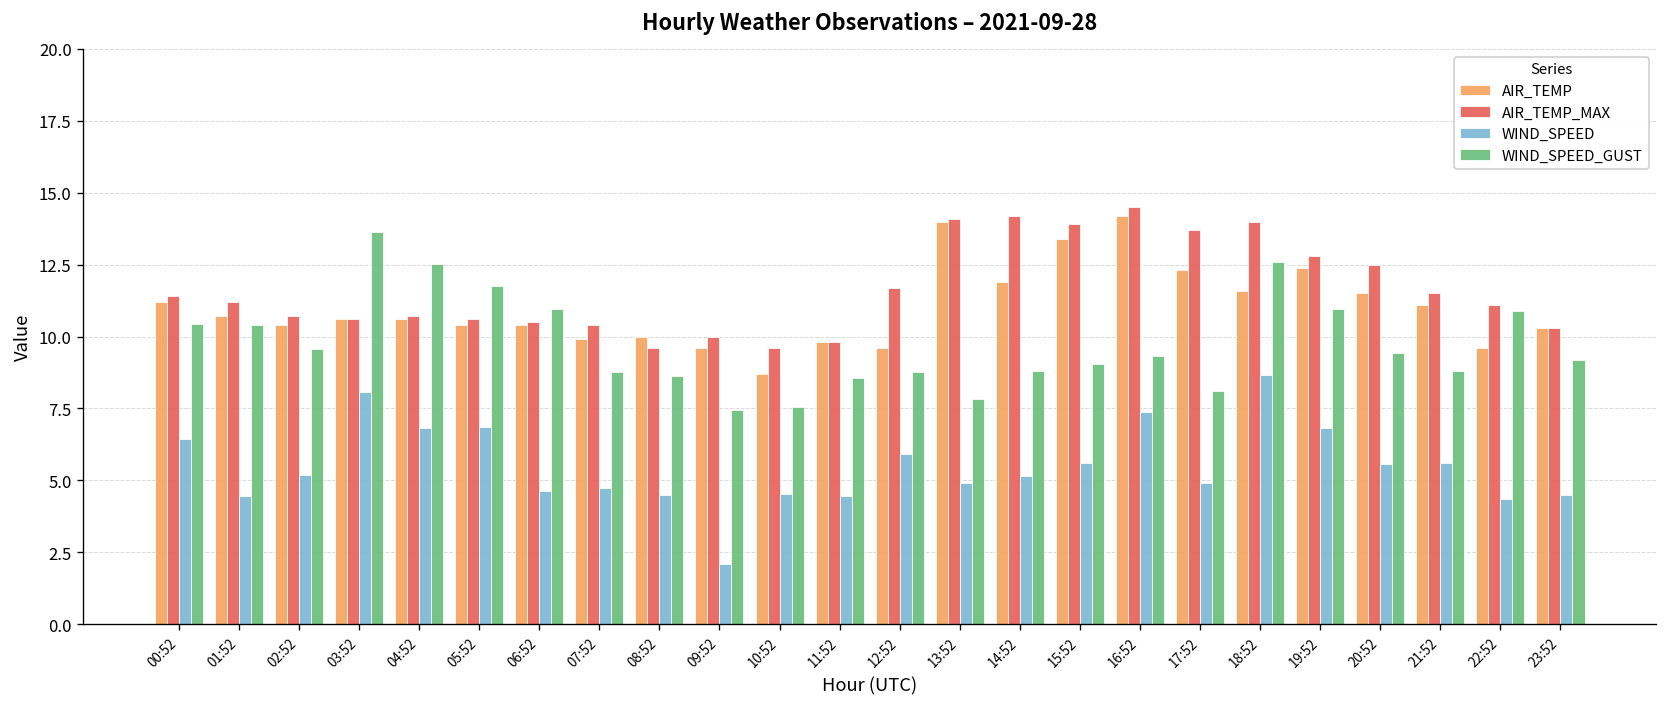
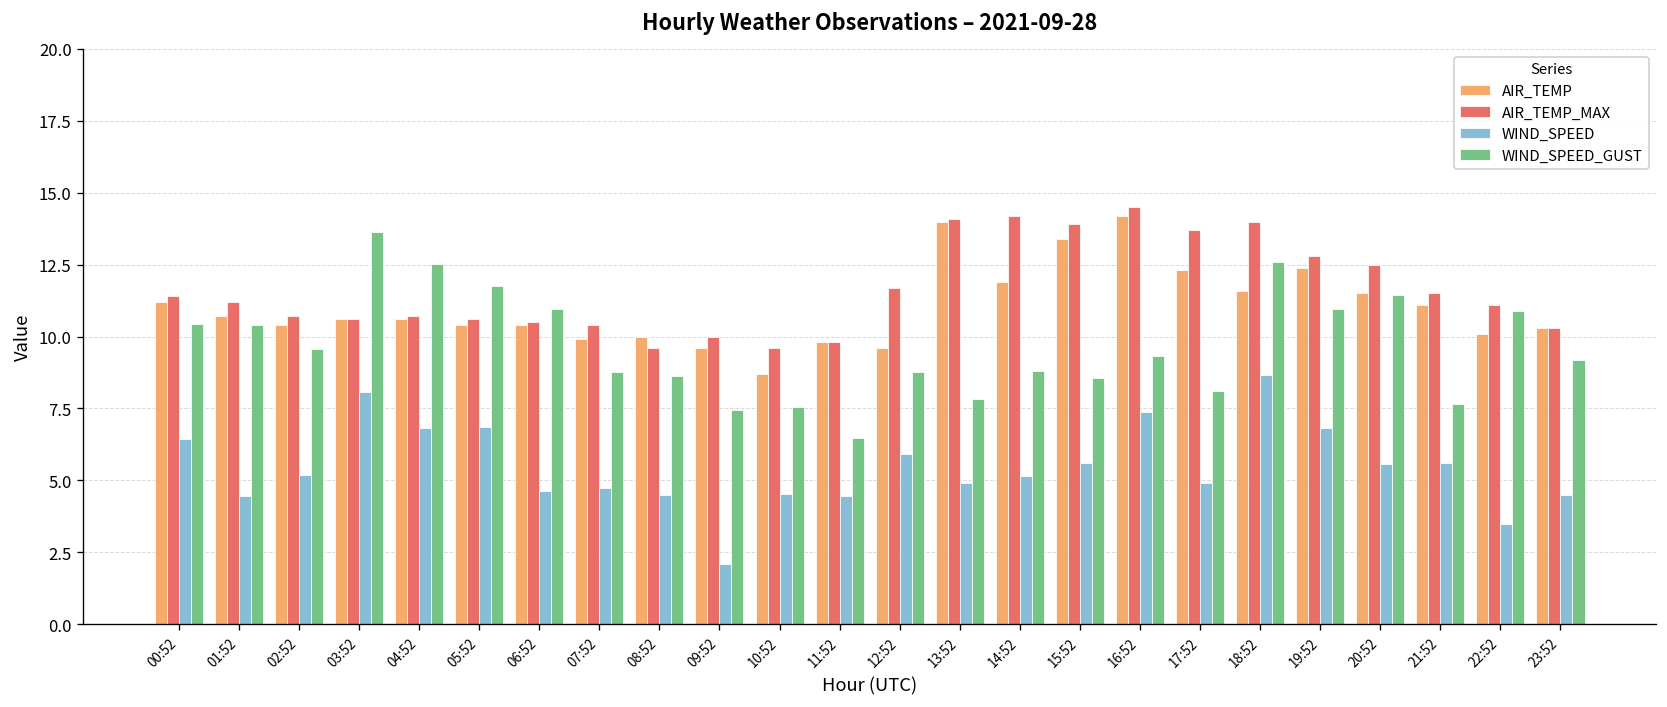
WIND_SPEED_GUST, 11:52: 8.6 -> 6.5
WIND_SPEED_GUST, 15:52: 9.0 -> 8.6
WIND_SPEED_GUST, 20:52: 9.4 -> 11.5
WIND_SPEED_GUST, 21:52: 8.8 -> 7.6
AIR_TEMP, 22:52: 9.6 -> 10.1
WIND_SPEED, 22:52: 4.4 -> 3.5
